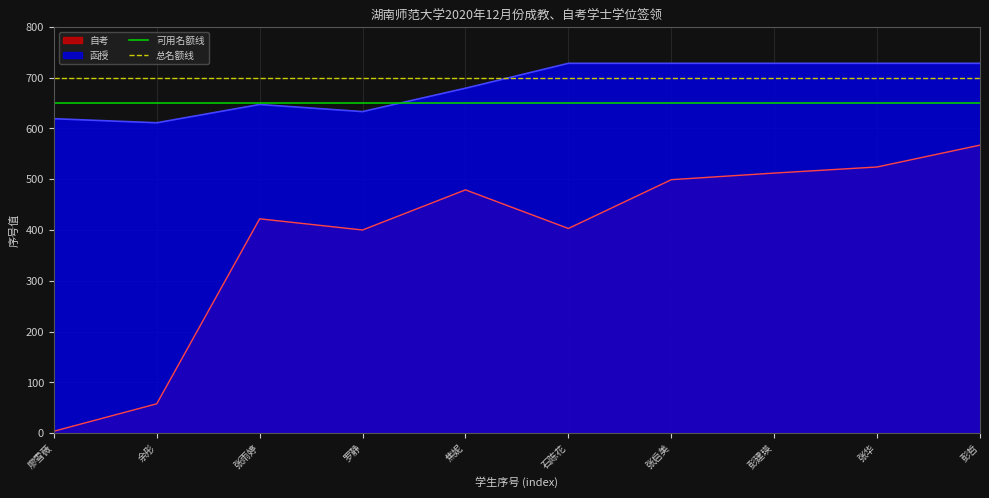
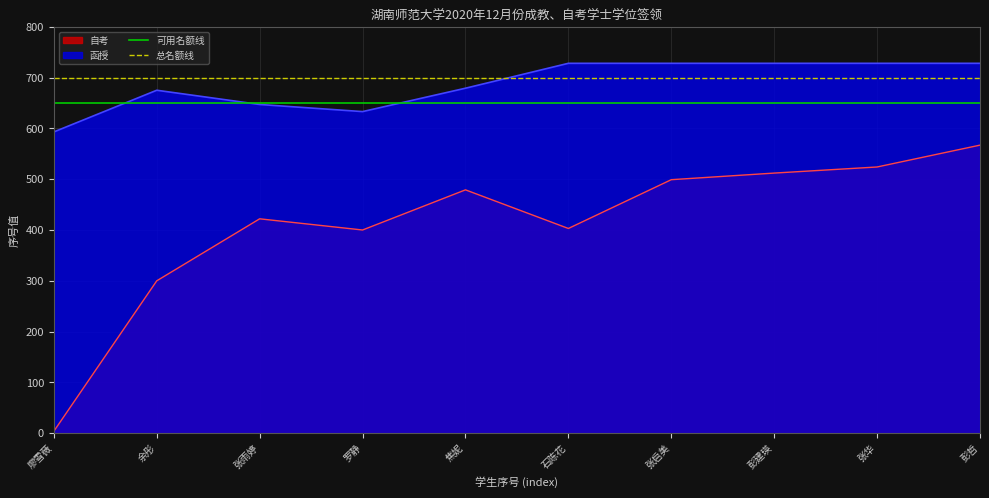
函授, 廖雪薇: 620 -> 590
自考, 余彤: 60 -> 300
函授, 余彤: 610 -> 680
